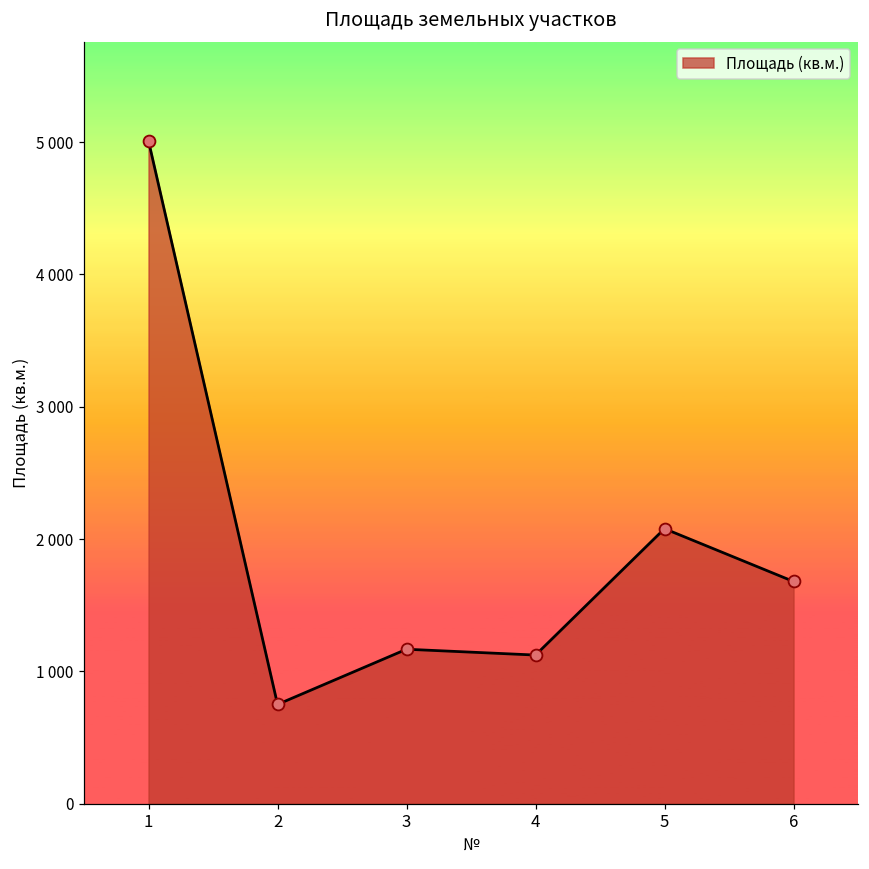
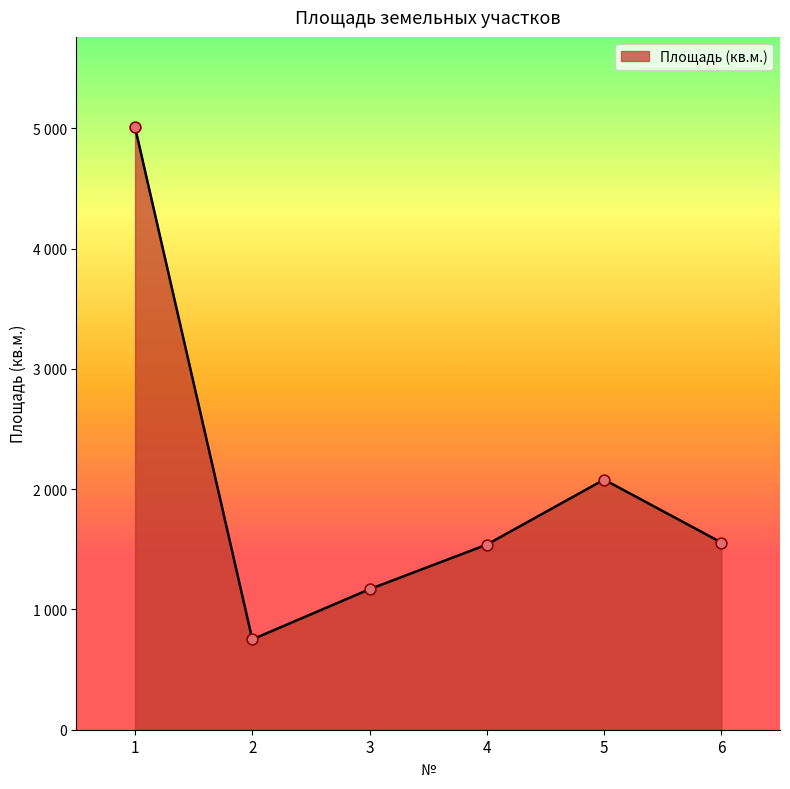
4: 1120 -> 1540
6: 1680 -> 1560
